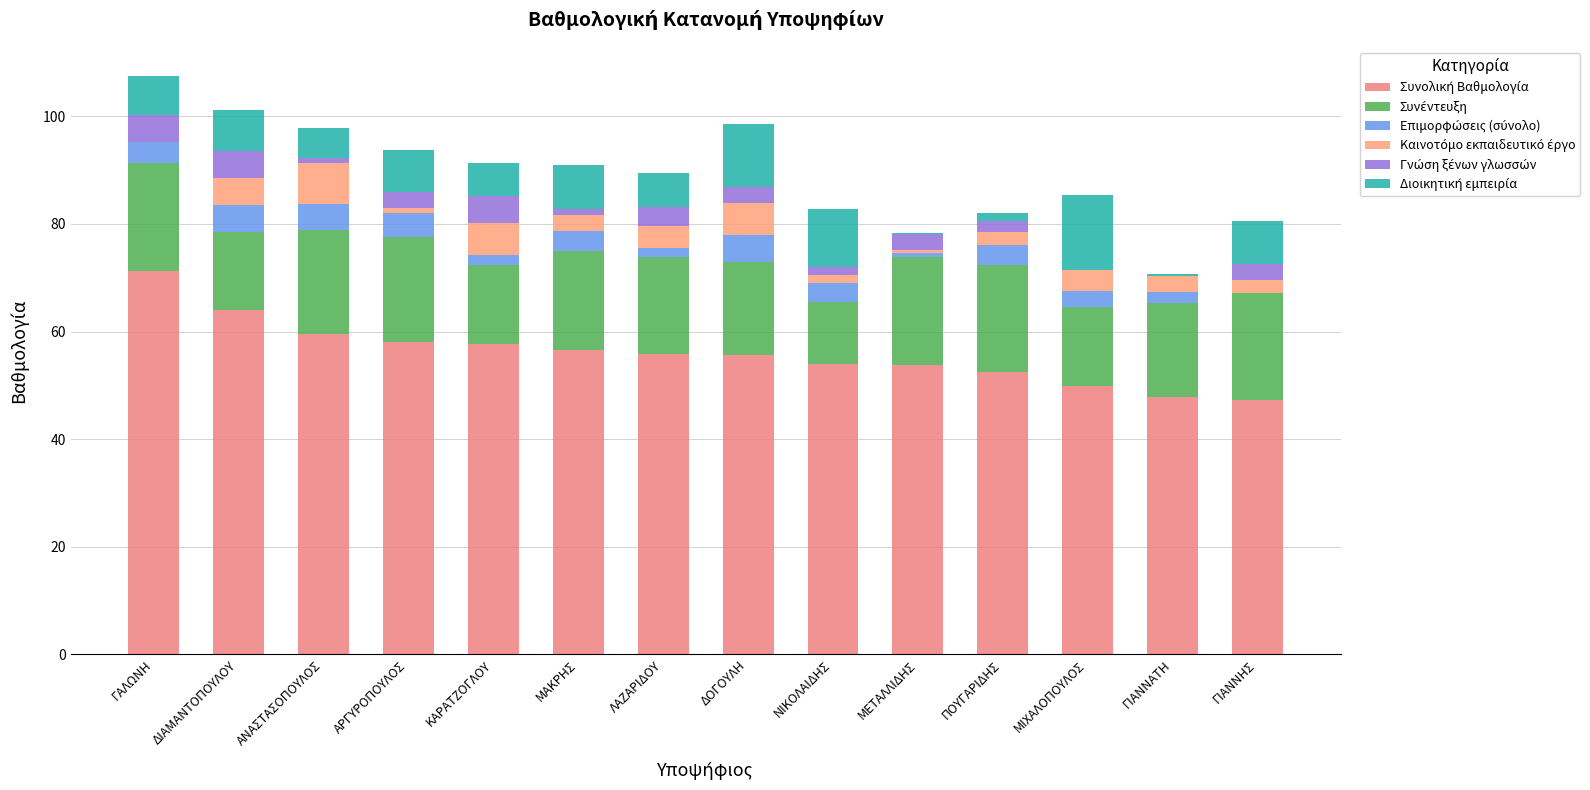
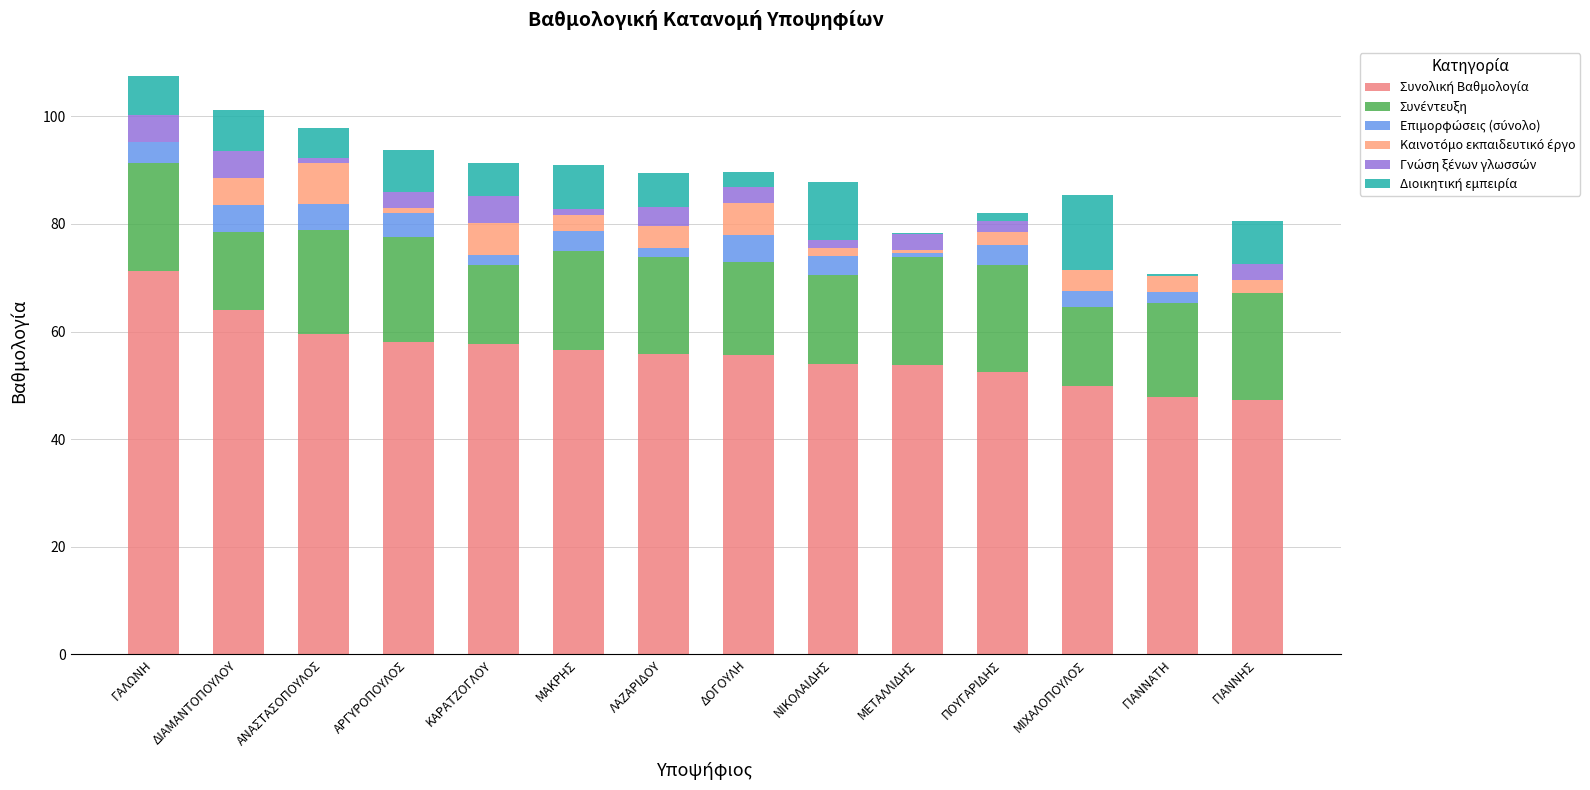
Διοικητική εμπειρία, ΔΟΓΟΥΛΗ: 12 -> 3
Συνέντευξη, ΝΙΚΟΛΑΙΔΗΣ: 12 -> 17
